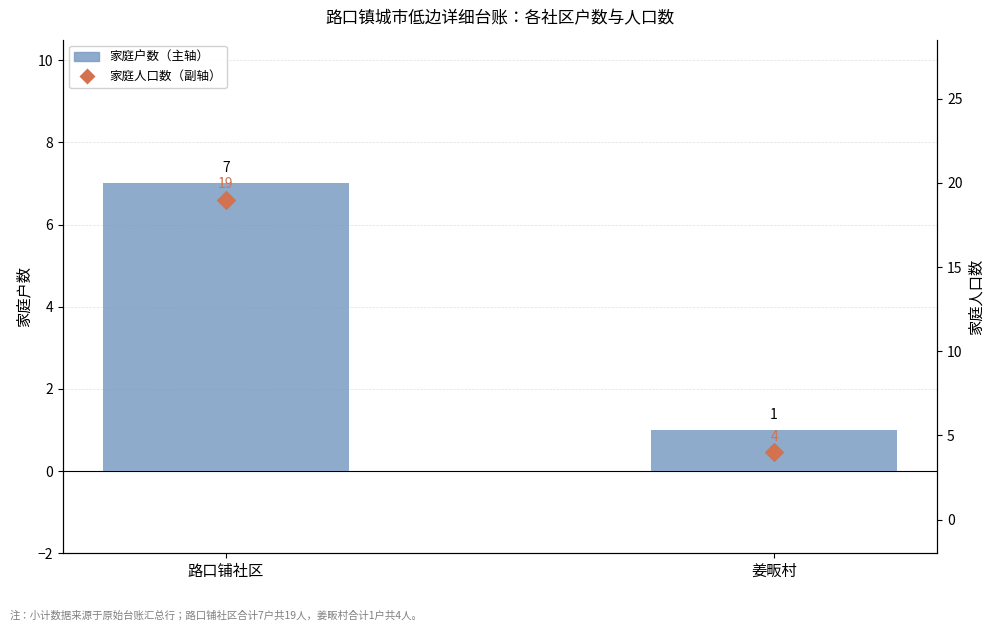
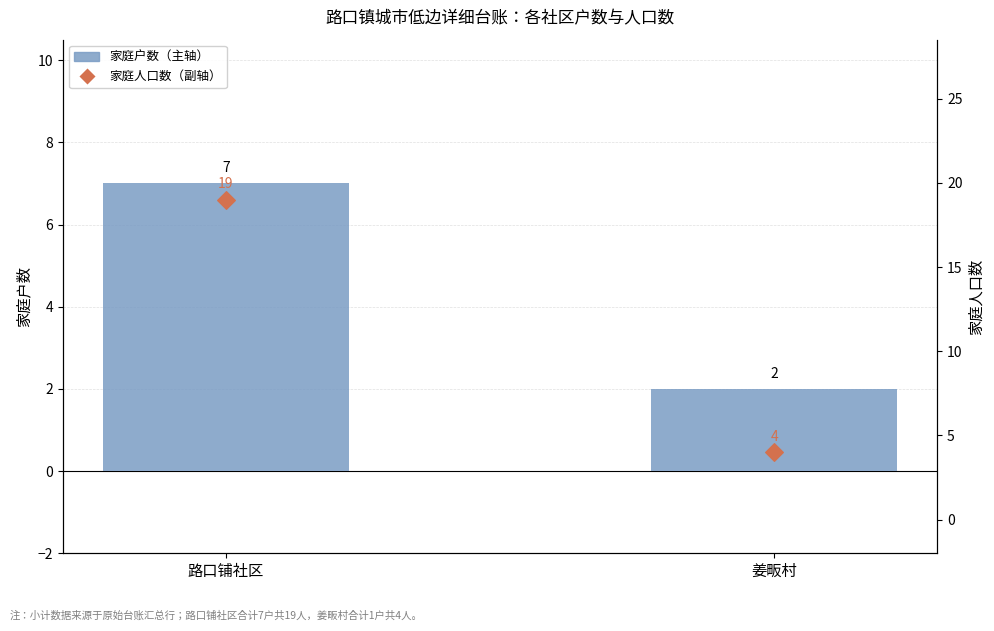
家庭户数（主轴）, 姜畈村: 1 -> 2
